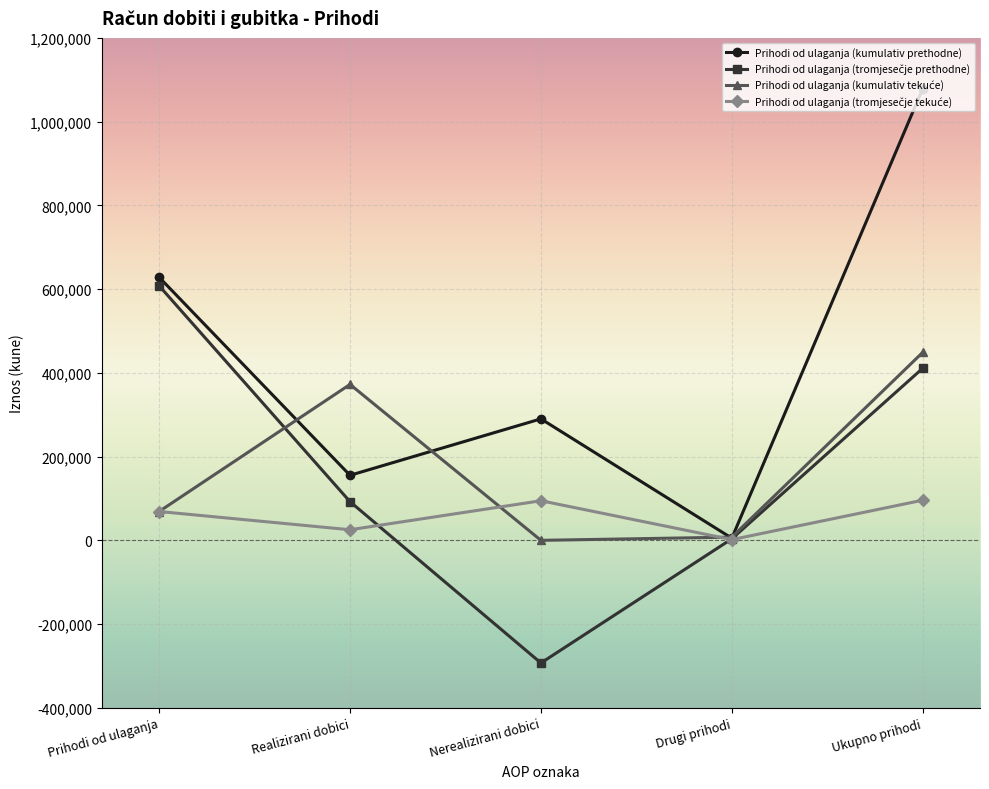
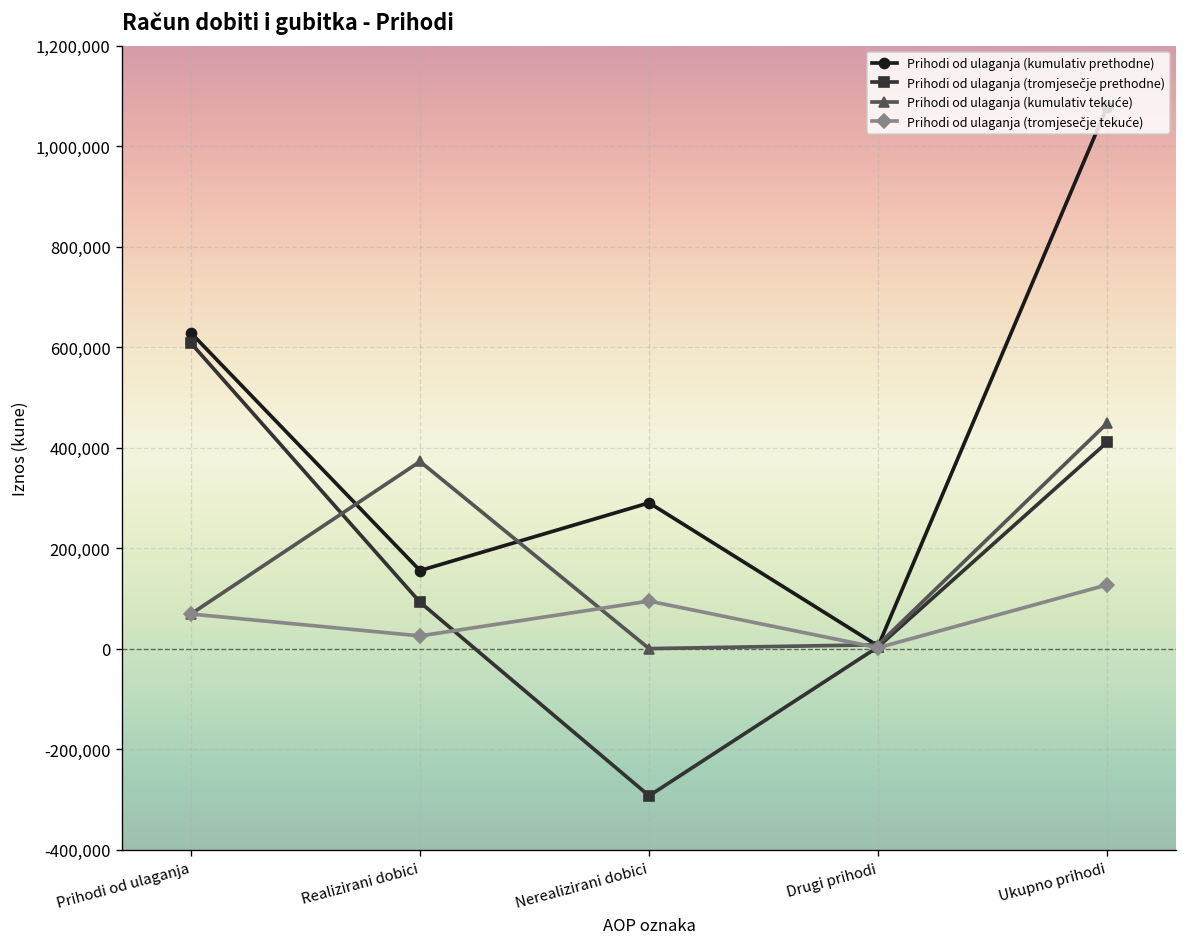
Prihodi od ulaganja (tromjesečje tekuće), Ukupno prihodi: 100,000 -> 130,000
